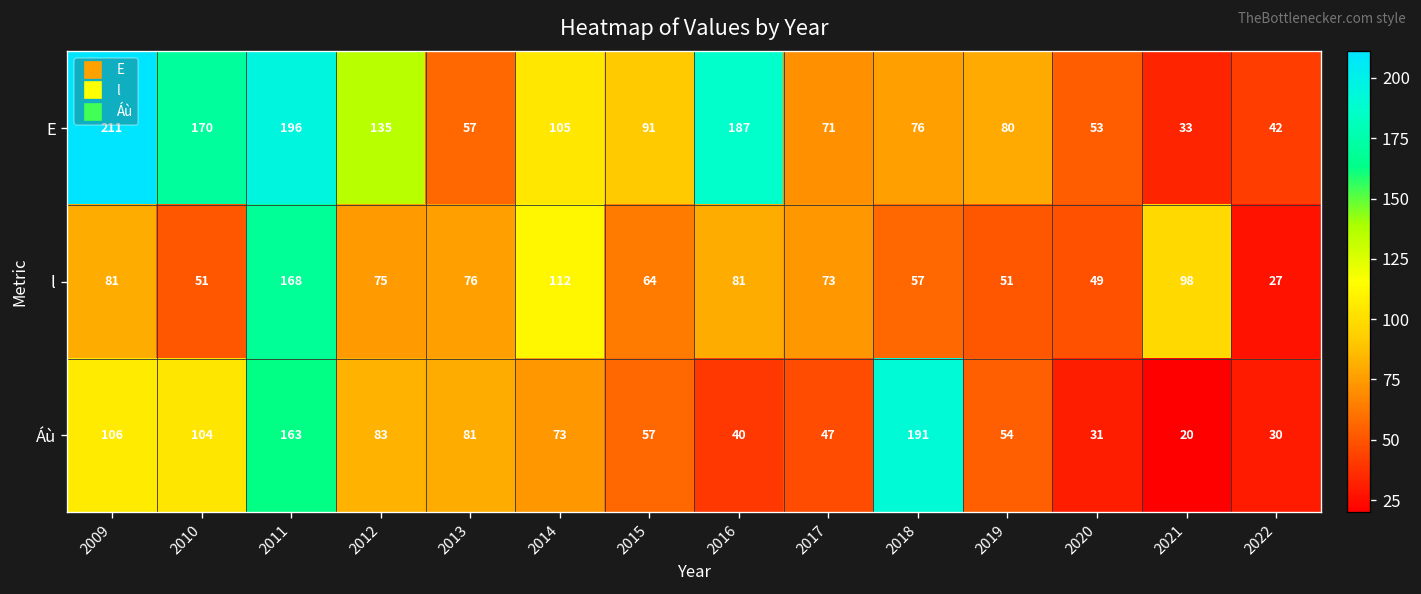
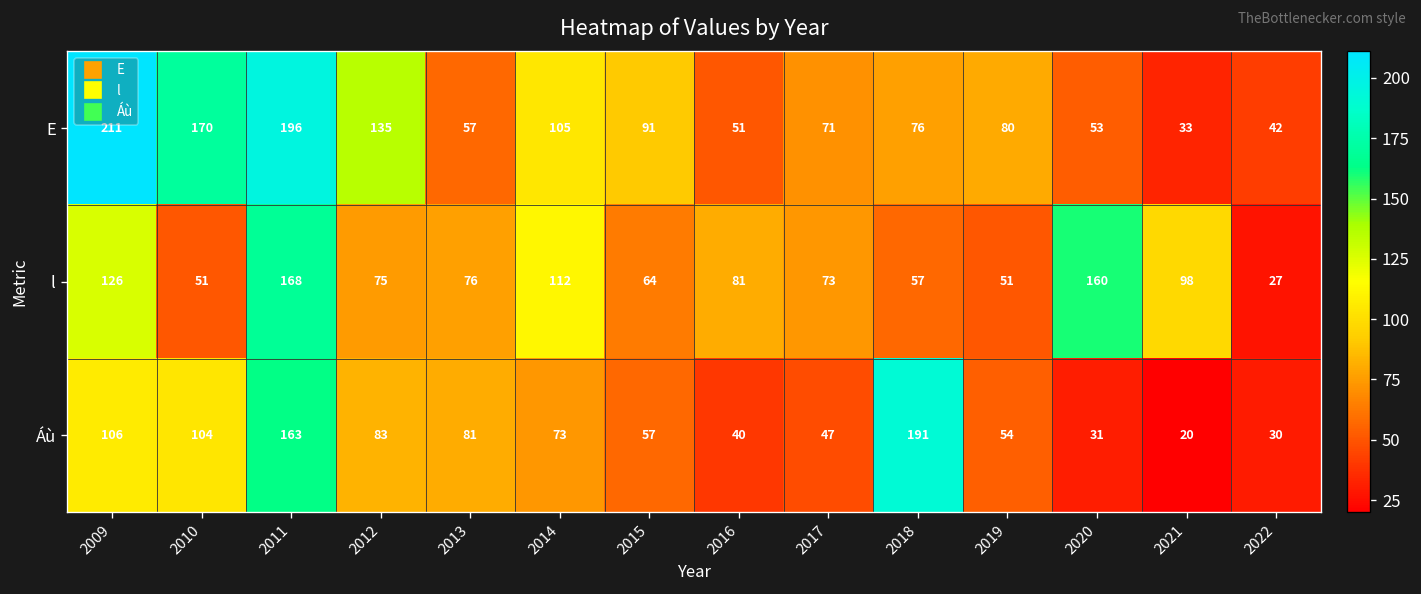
E, 2016: 187 -> 51
l, 2009: 81 -> 126
l, 2020: 49 -> 160
